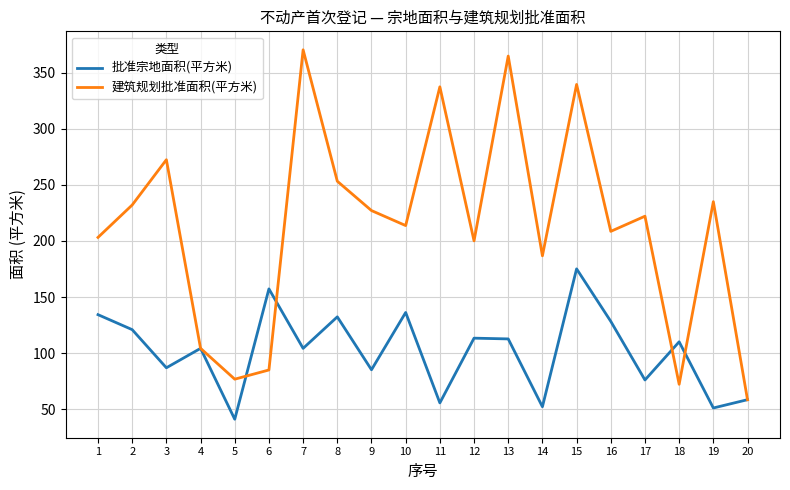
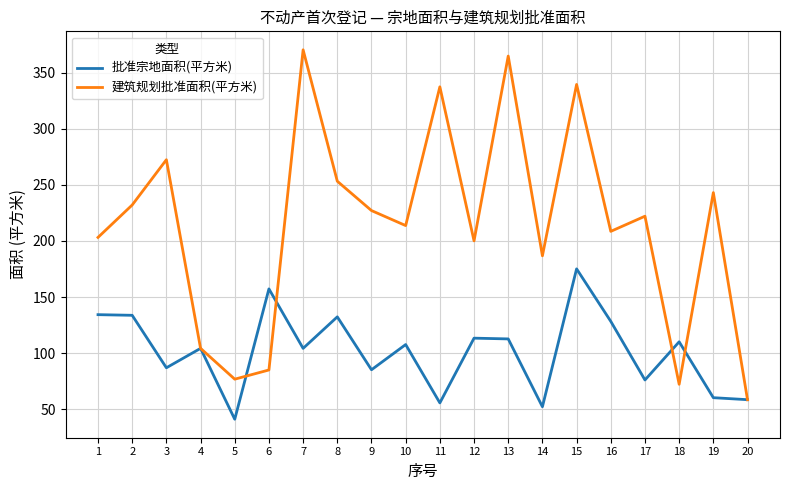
批准宗地面积(平方米), 2: 121 -> 134
批准宗地面积(平方米), 10: 136 -> 108
批准宗地面积(平方米), 19: 51 -> 60
建筑规划批准面积(平方米), 19: 235 -> 243
